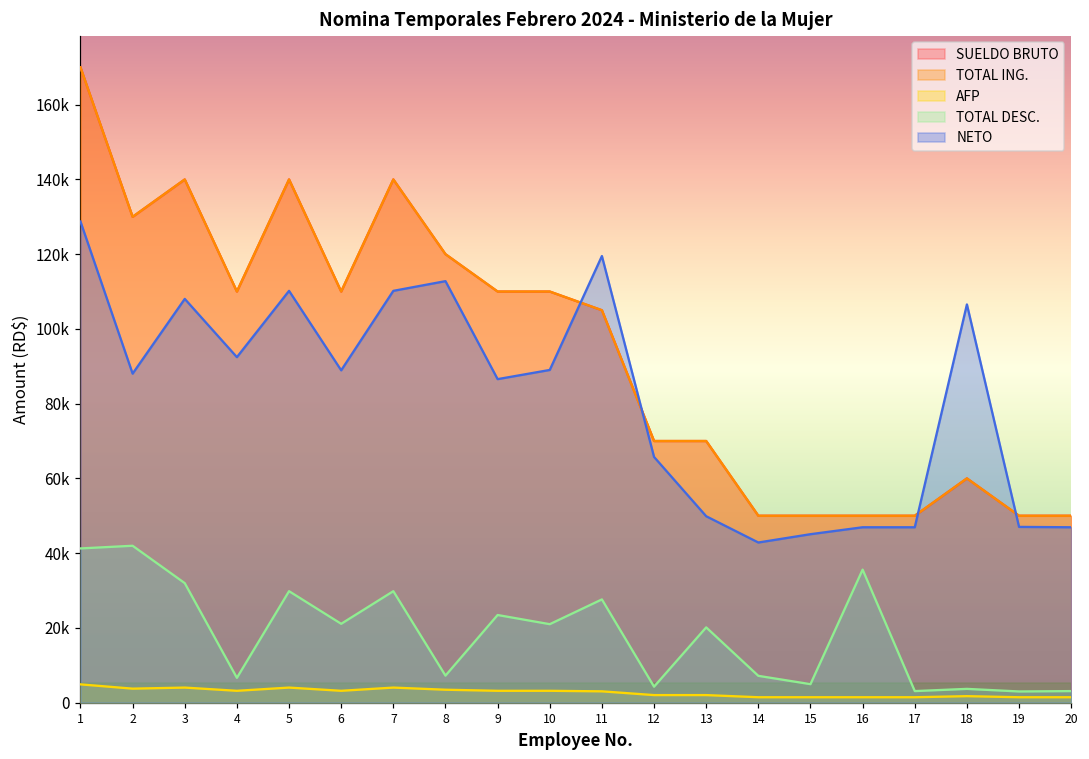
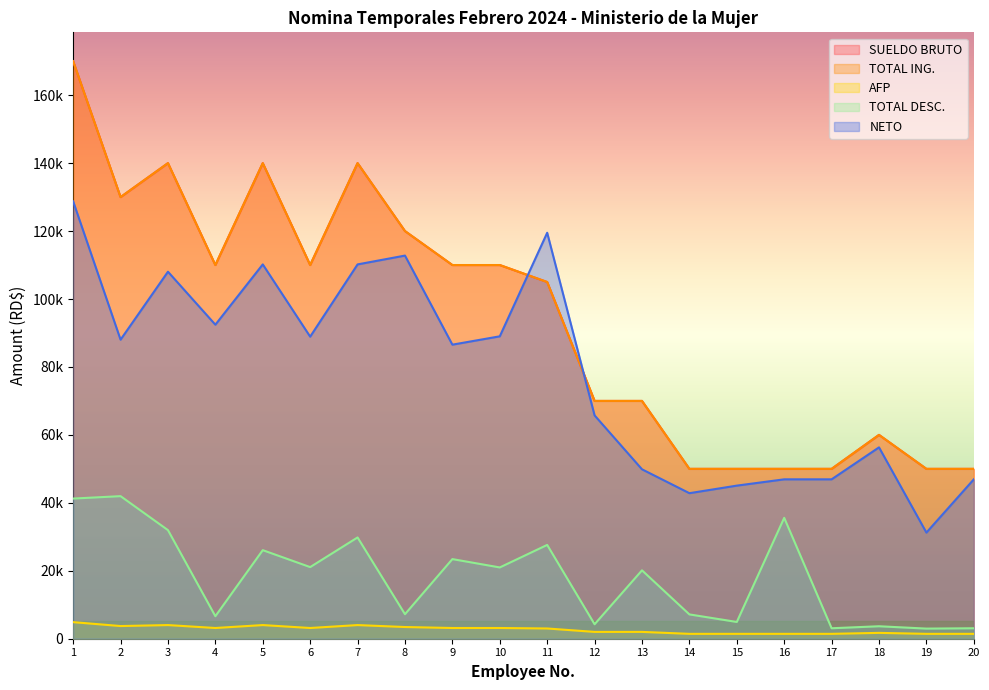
TOTAL DESC., 5: 30000 -> 26000
NETO, 18: 107000 -> 56000
NETO, 19: 47000 -> 31000
